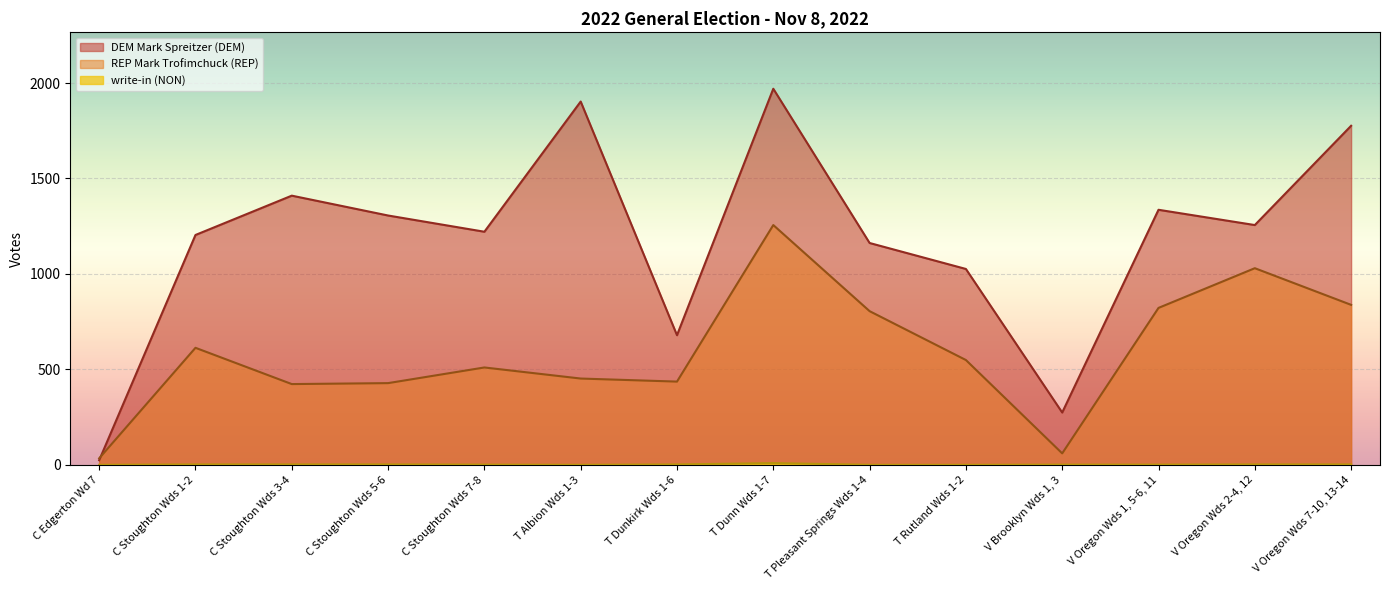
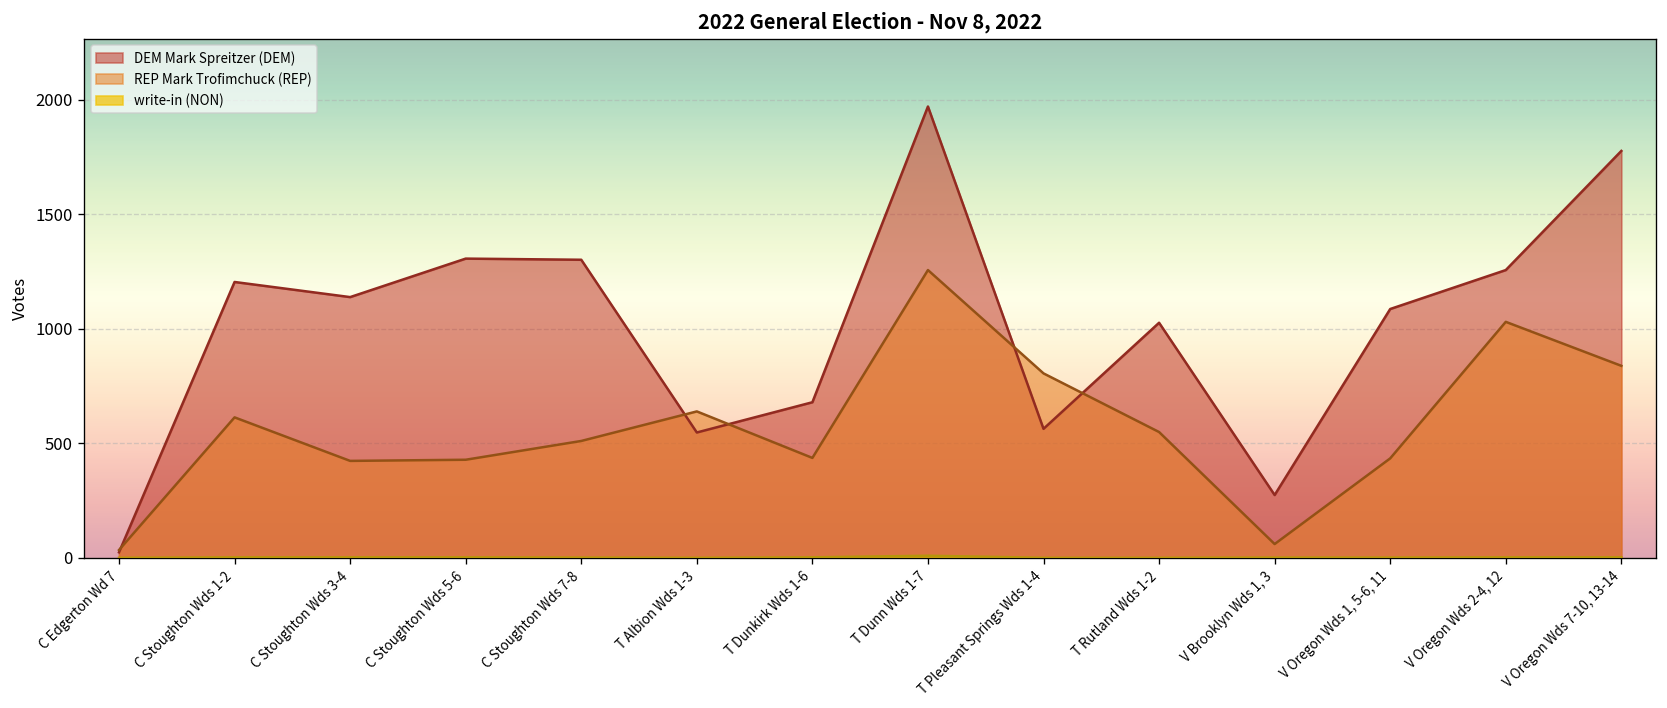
DEM Mark Spreitzer (DEM), C Stoughton Wds 3-4: 1410 -> 1140
DEM Mark Spreitzer (DEM), C Stoughton Wds 7-8: 1220 -> 1300
DEM Mark Spreitzer (DEM), T Albion Wds 1-3: 1900 -> 550
REP Mark Trofimchuck (REP), T Albion Wds 1-3: 450 -> 640
DEM Mark Spreitzer (DEM), T Pleasant Springs Wds 1-4: 1160 -> 560
DEM Mark Spreitzer (DEM), V Oregon Wds 1, 5-6, 11: 1340 -> 1090
REP Mark Trofimchuck (REP), V Oregon Wds 1, 5-6, 11: 820 -> 430
